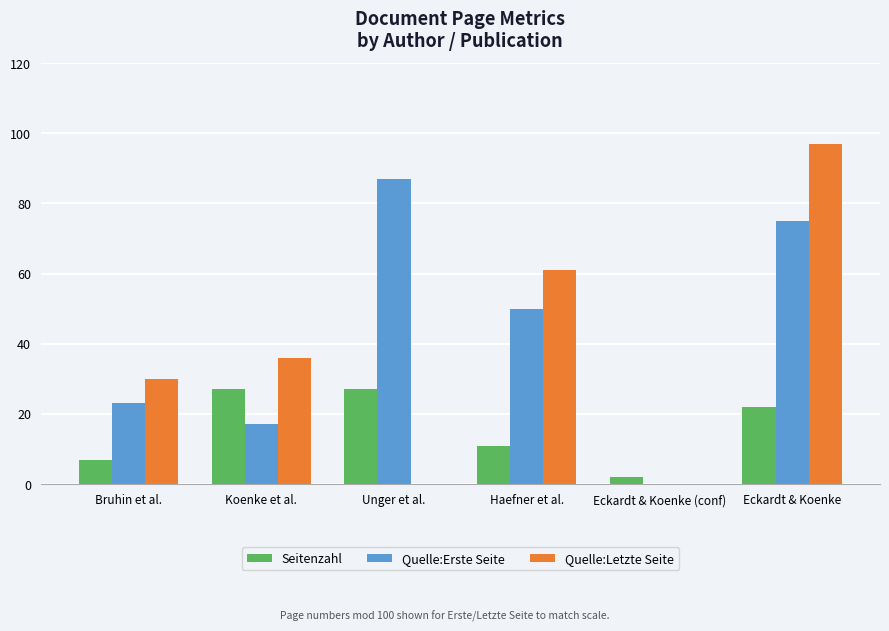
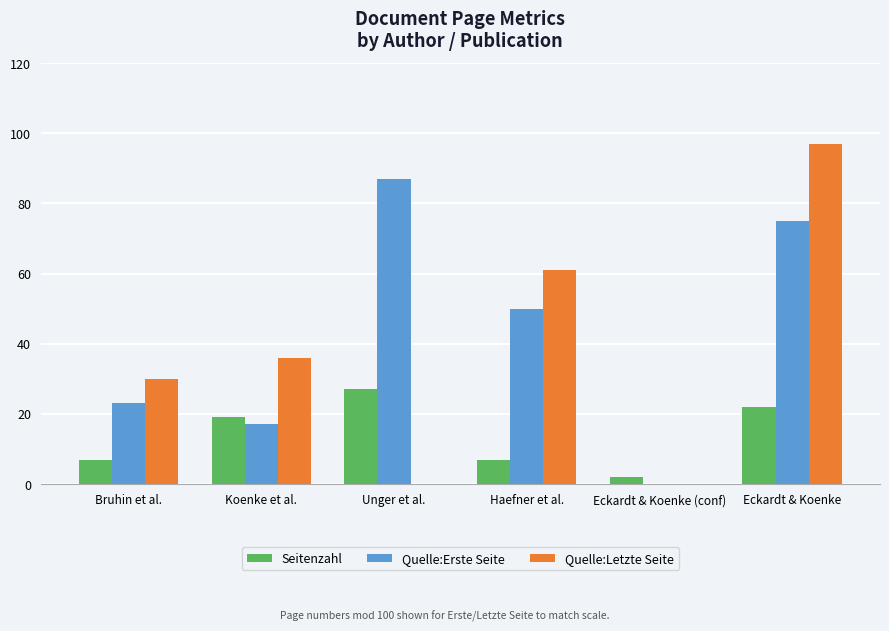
Seitenzahl, Koenke et al.: 27 -> 19
Seitenzahl, Haefner et al.: 11 -> 7
